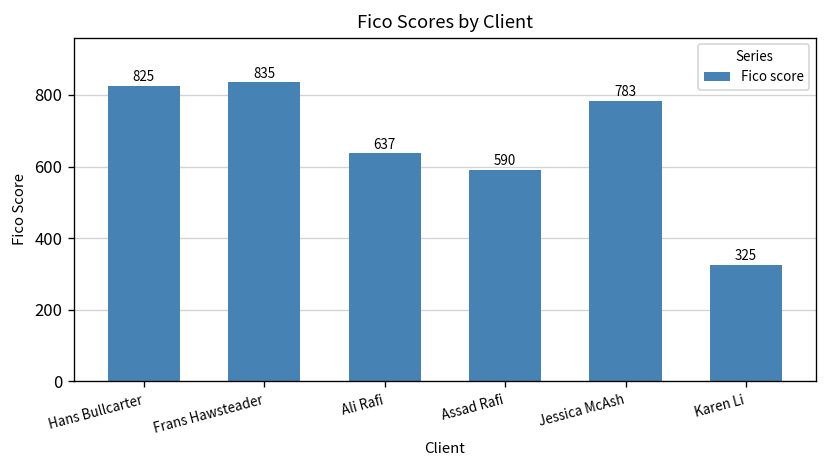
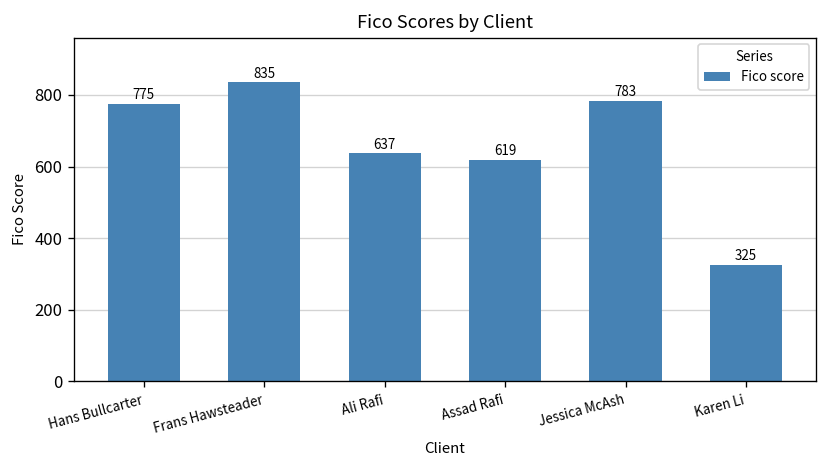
Hans Bullcarter: 825 -> 775
Assad Rafi: 590 -> 619
